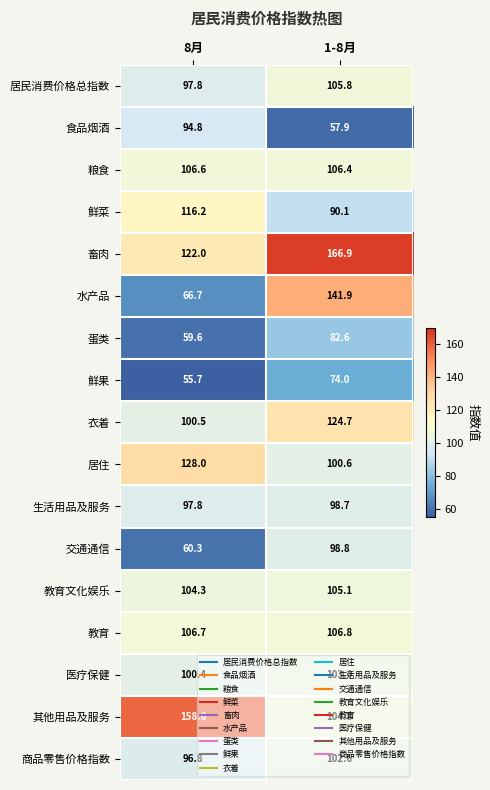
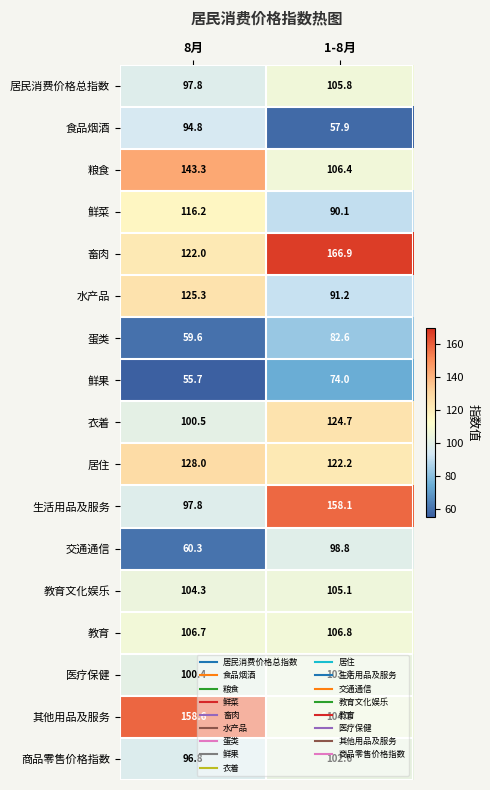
粮食, 8月: 106.6 -> 143.3
水产品, 8月: 66.7 -> 125.3
水产品, 1-8月: 141.9 -> 91.2
居住, 1-8月: 100.6 -> 122.2
生活用品及服务, 1-8月: 98.7 -> 158.1
